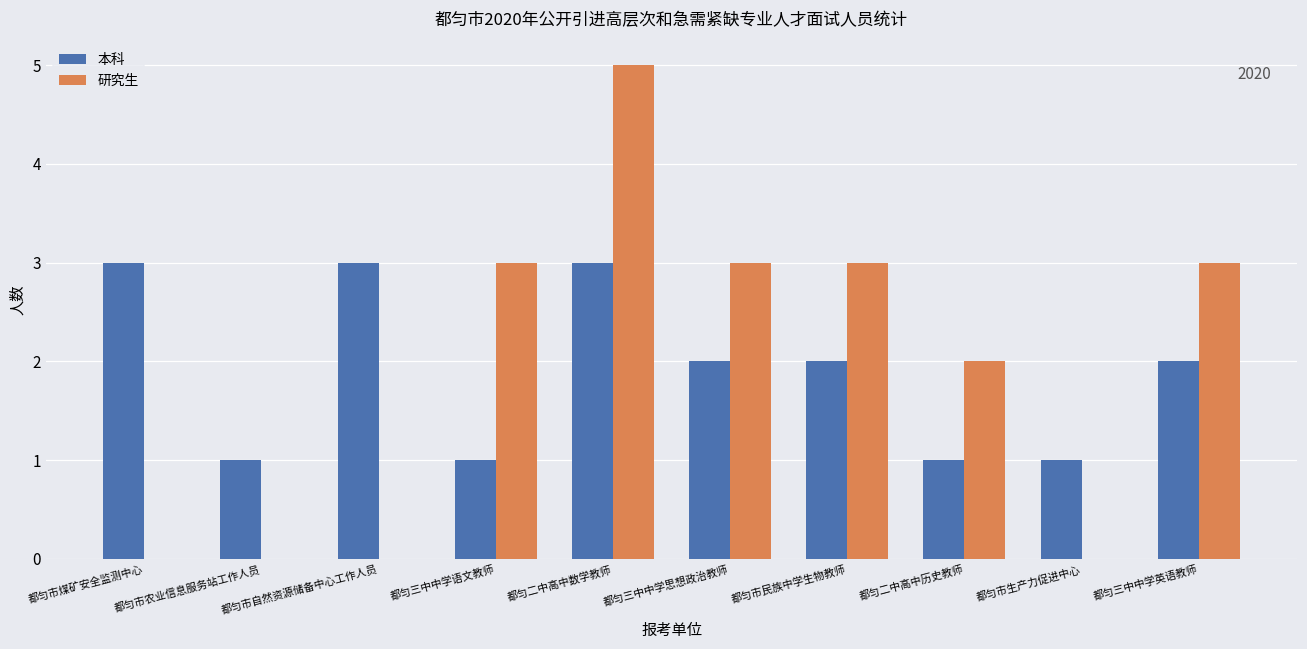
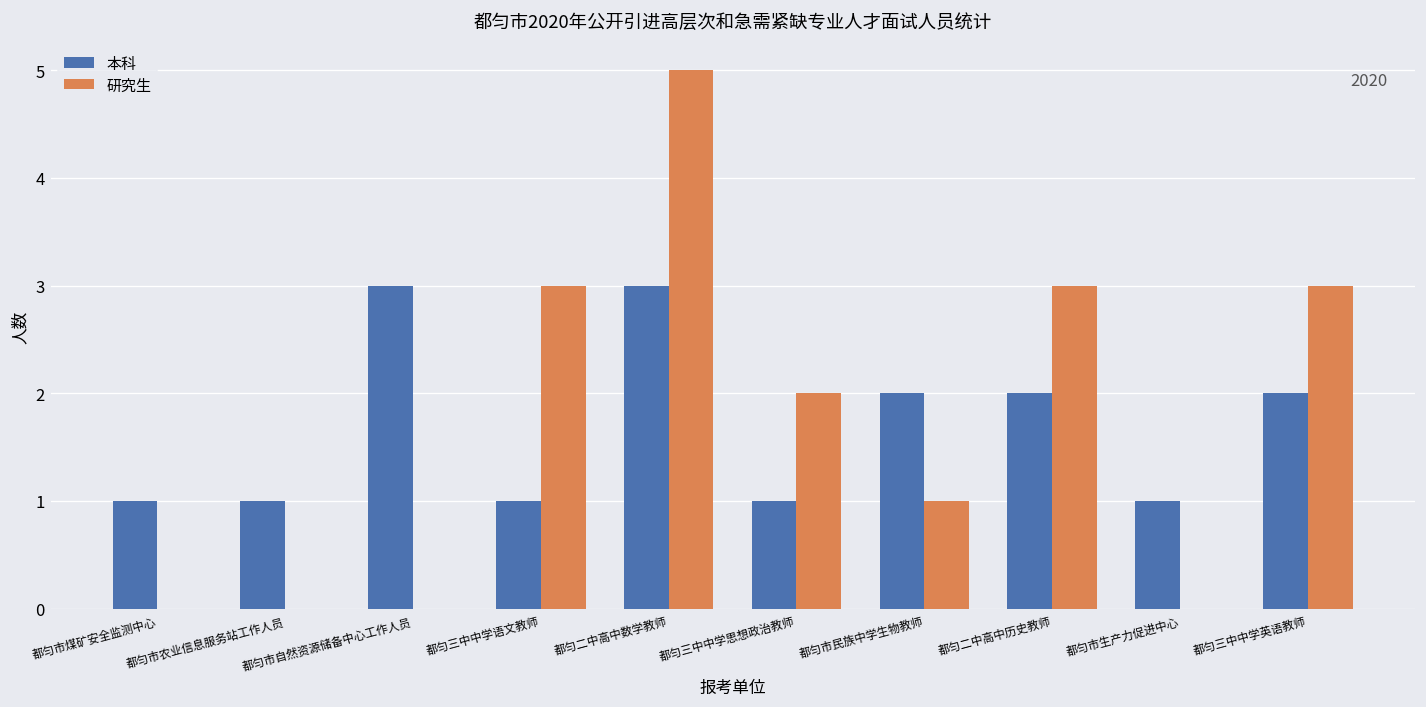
本科, 都匀市煤矿安全监测中心: 3 -> 1
本科, 都匀三中中学思想政治教师: 2 -> 1
研究生, 都匀三中中学思想政治教师: 3 -> 2
研究生, 都匀市民族中学生物教师: 3 -> 1
本科, 都匀二中高中历史教师: 1 -> 2
研究生, 都匀二中高中历史教师: 2 -> 3
